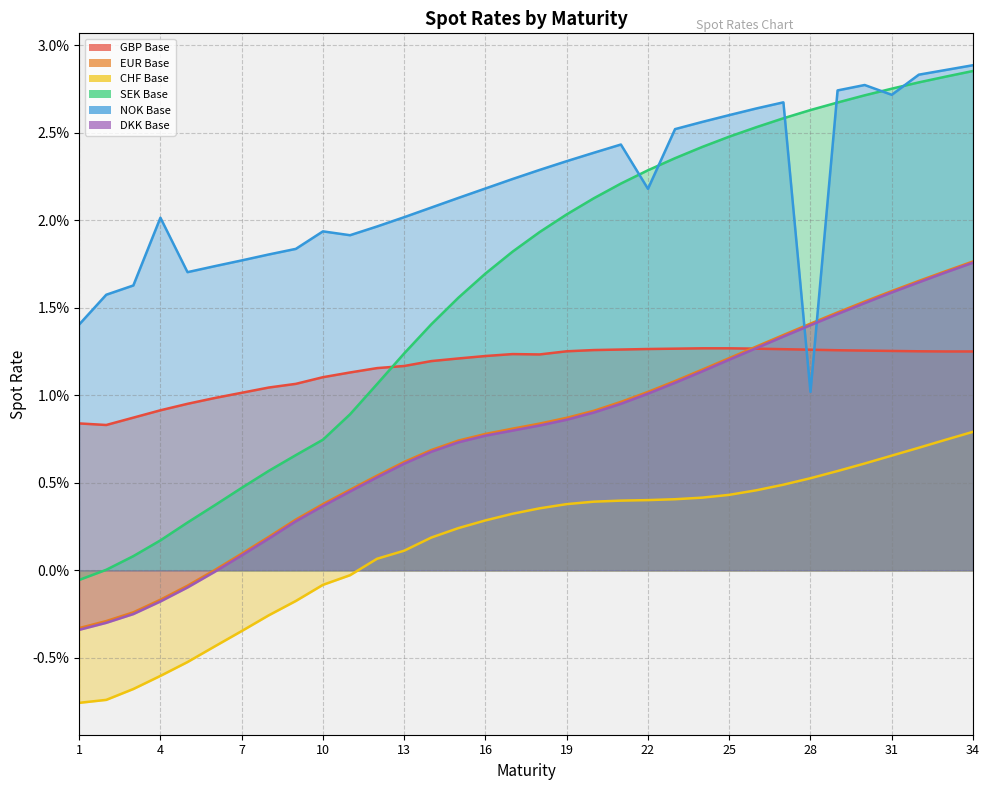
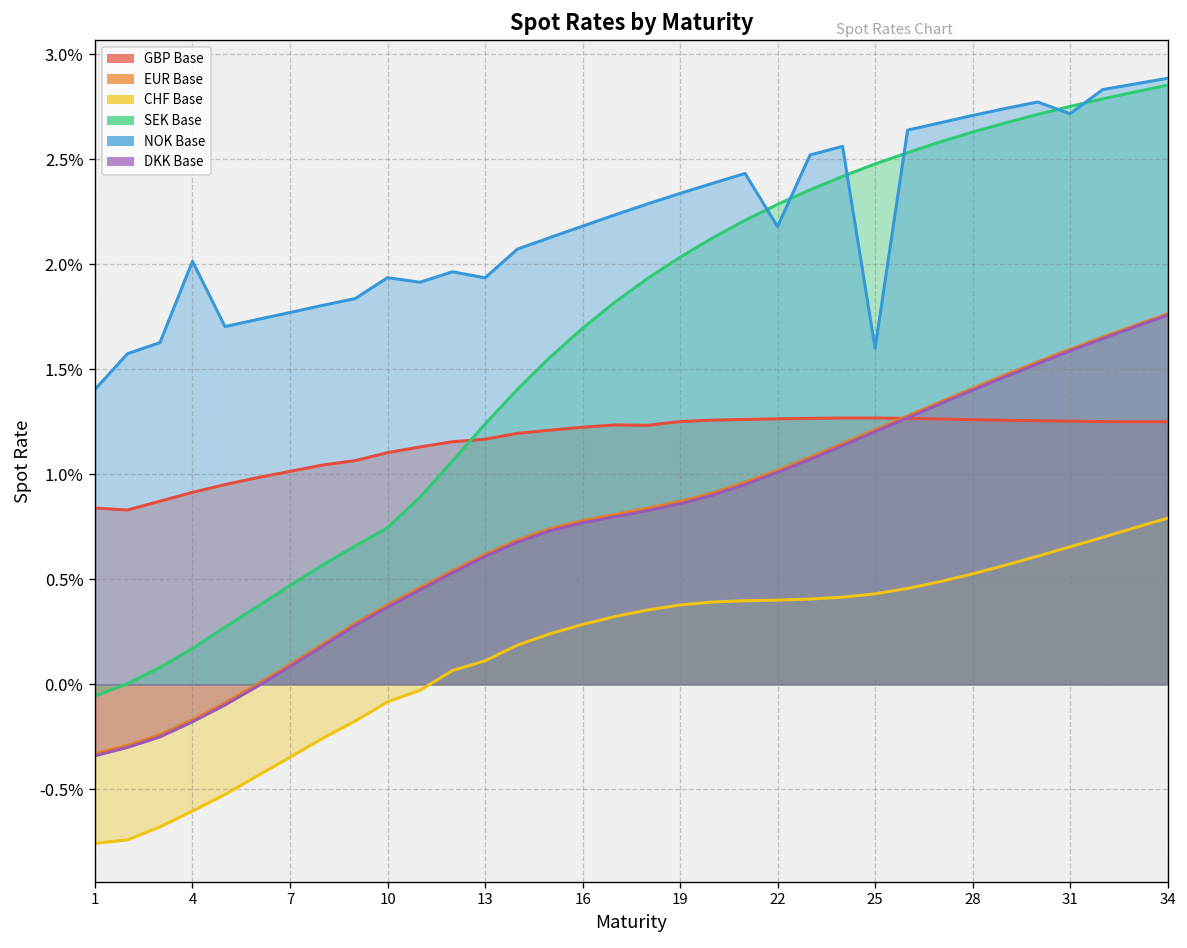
NOK Base, 13: 2.02% -> 1.93%
NOK Base, 25: 2.60% -> 1.60%
NOK Base, 28: 1.02% -> 2.71%
